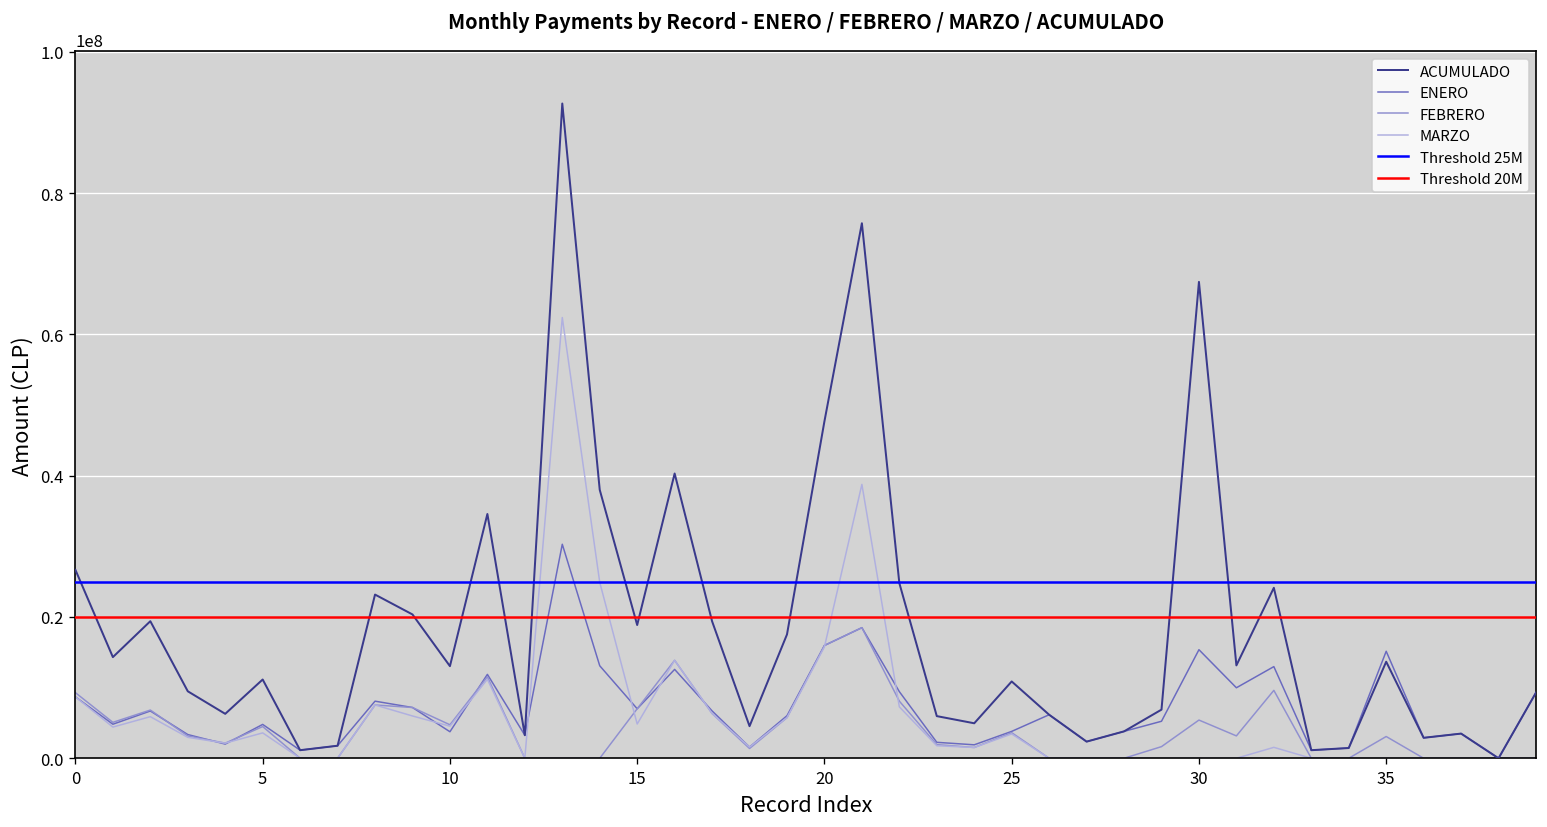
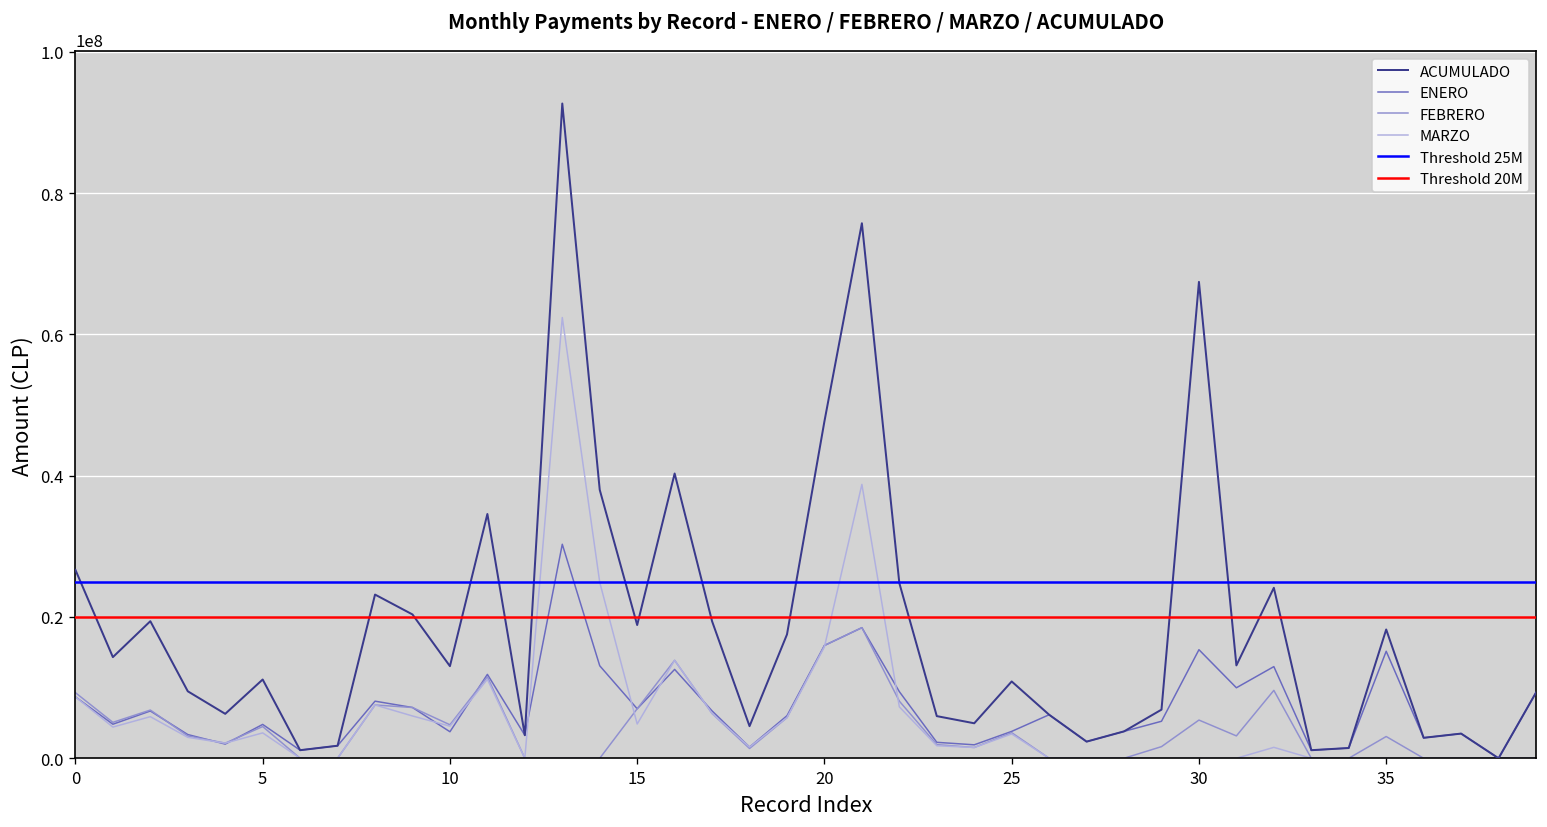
ACUMULADO, 35: 14000000 -> 18000000
